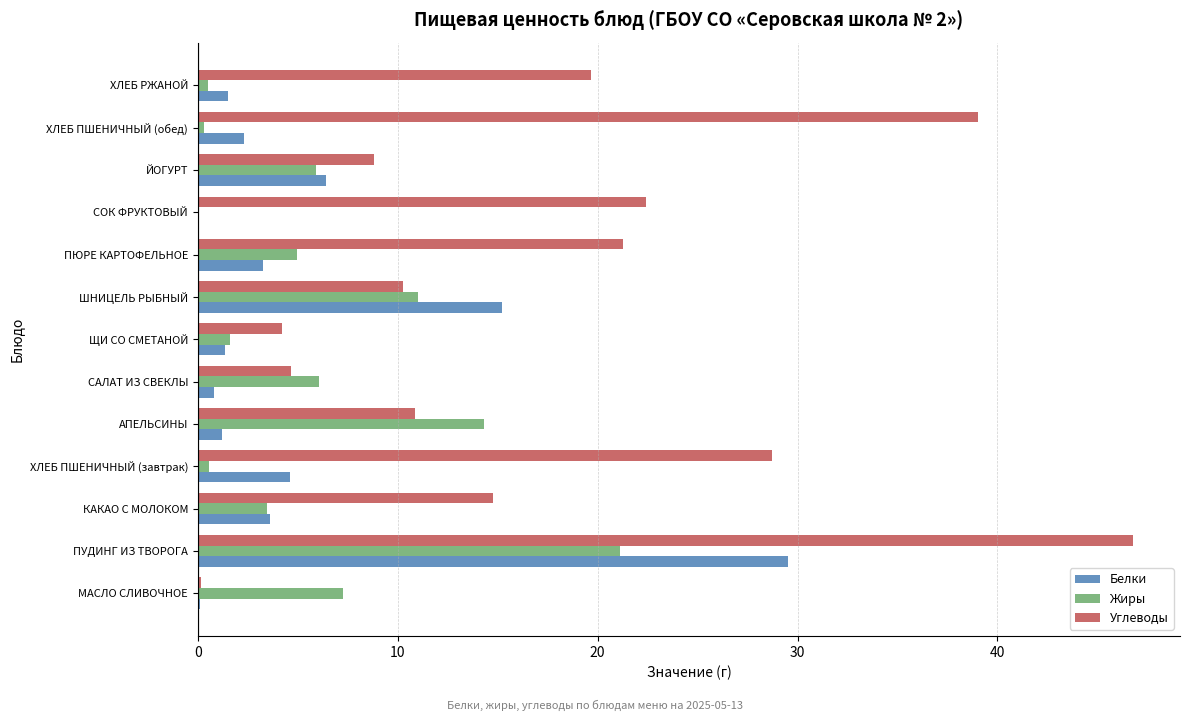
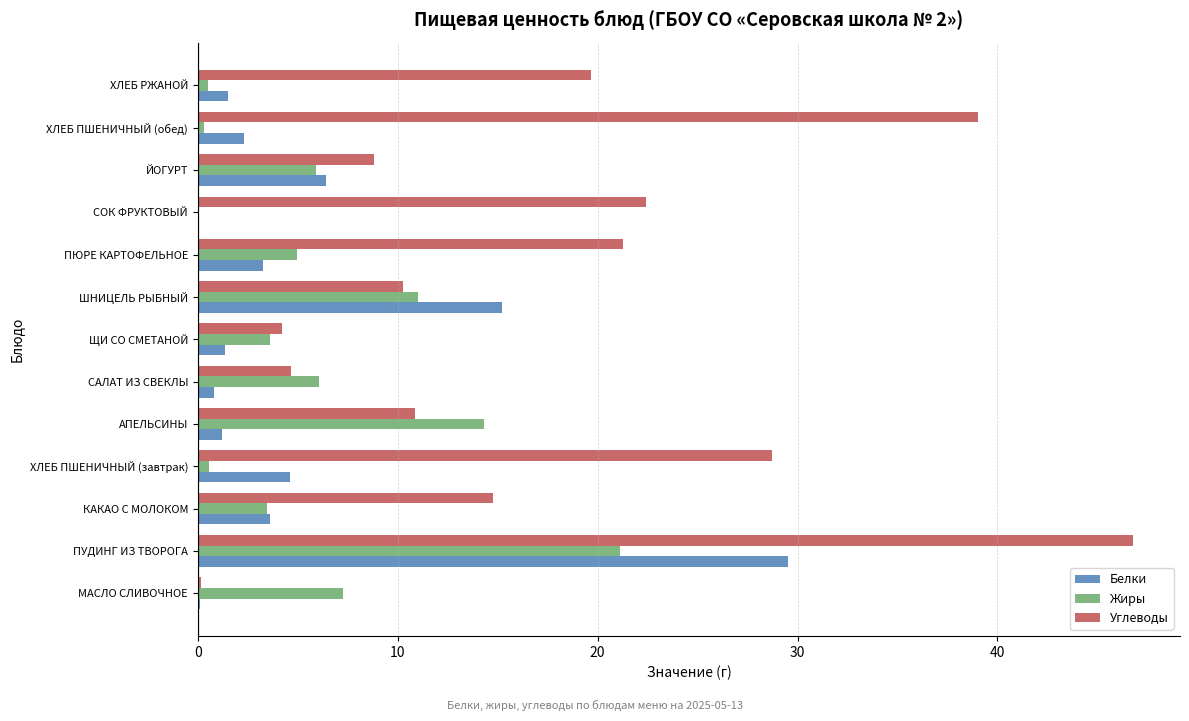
Жиры, ЩИ СО СМЕТАНОЙ: 1.6 -> 3.6
